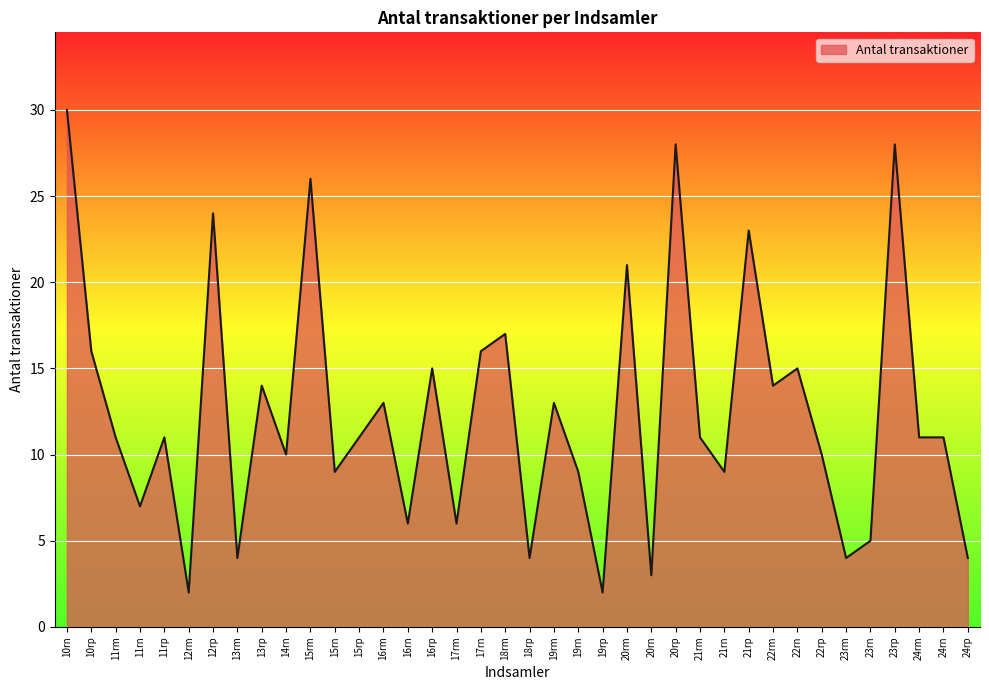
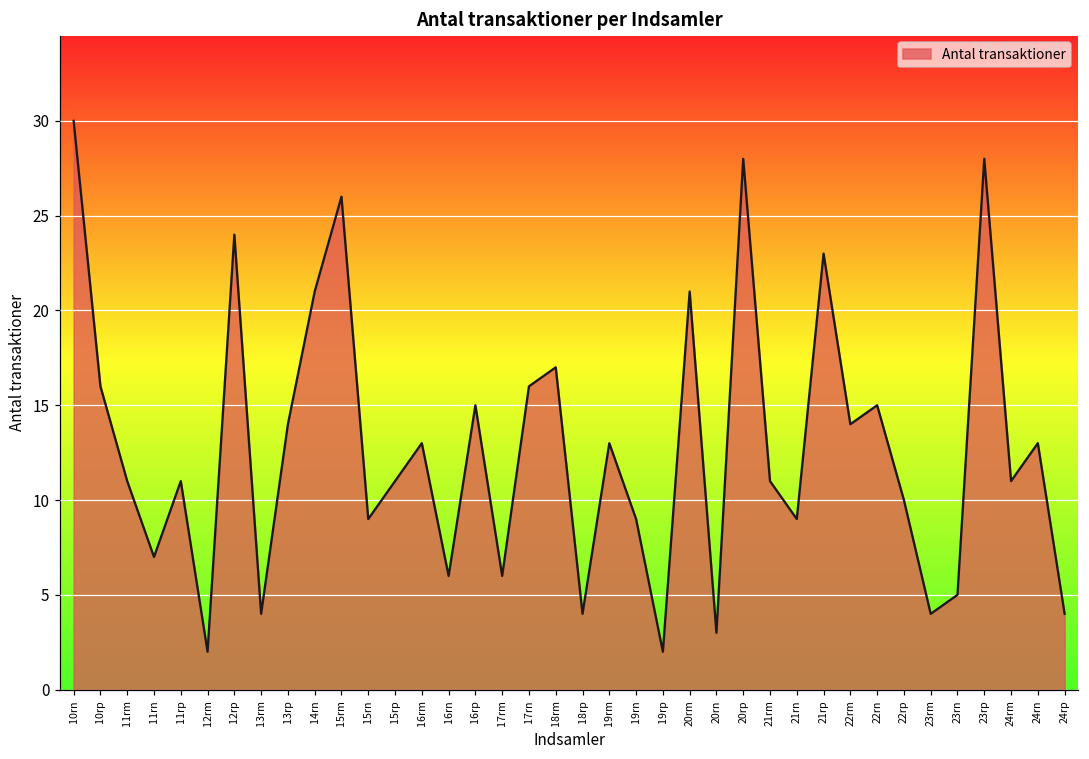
14rn: 10 -> 21
24rn: 11 -> 13
